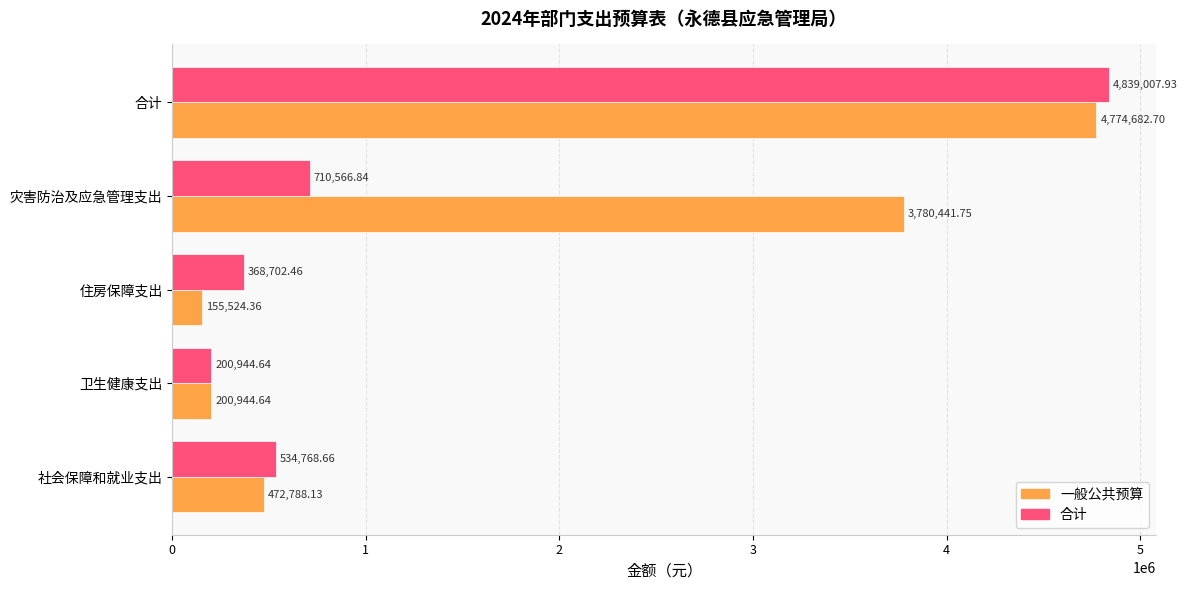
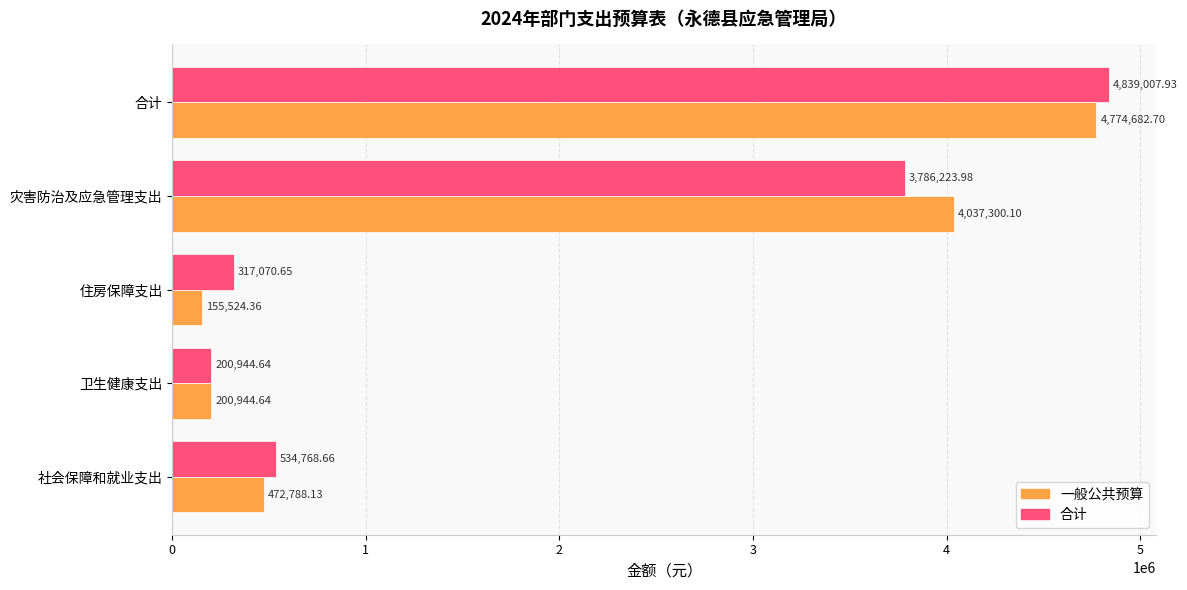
合计, 灾害防治及应急管理支出: 710,566.84 -> 3,786,223.98
一般公共预算, 灾害防治及应急管理支出: 3,780,441.75 -> 4,037,300.10
合计, 住房保障支出: 368,702.46 -> 317,070.65
